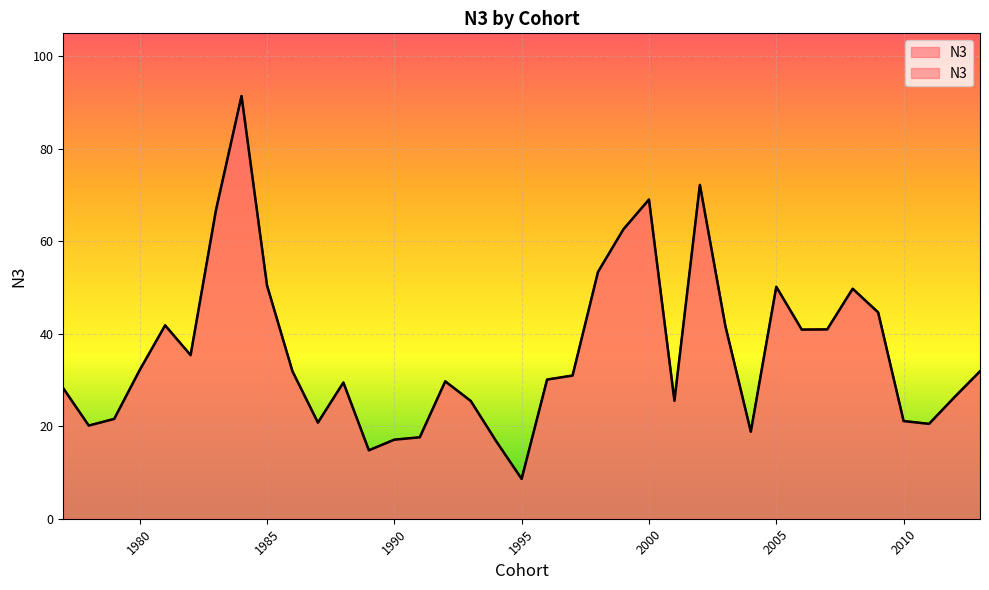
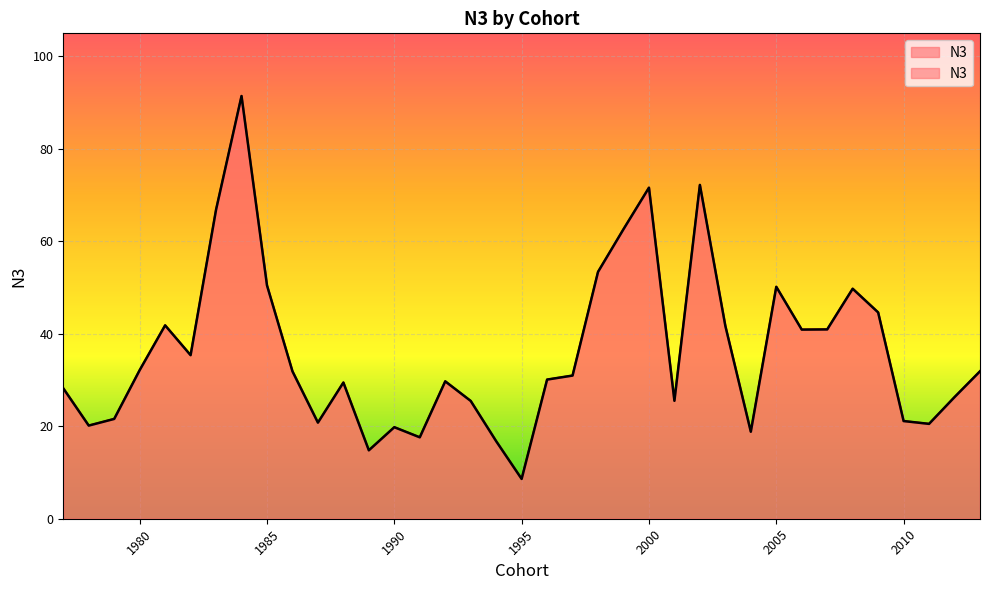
1990: 17 -> 20
2000: 69 -> 72
